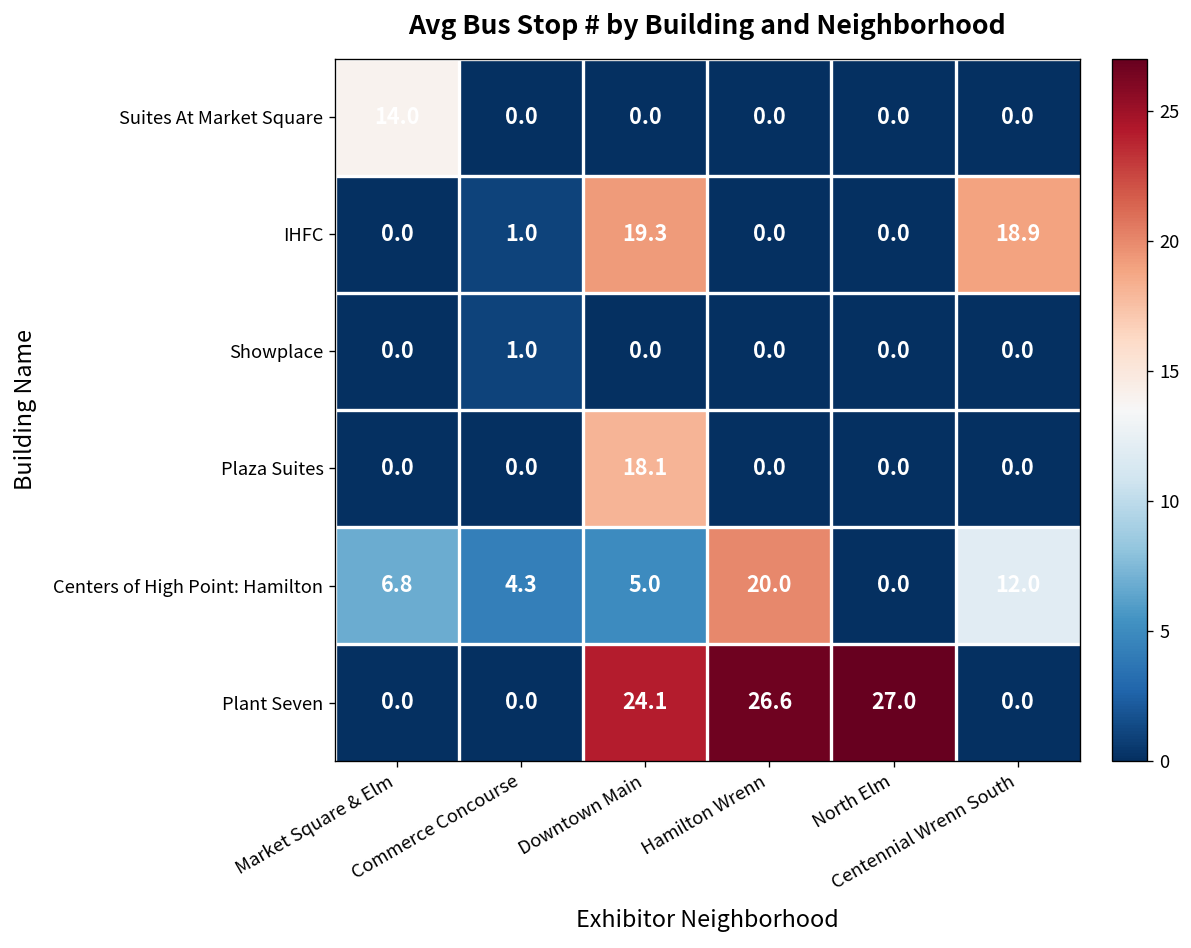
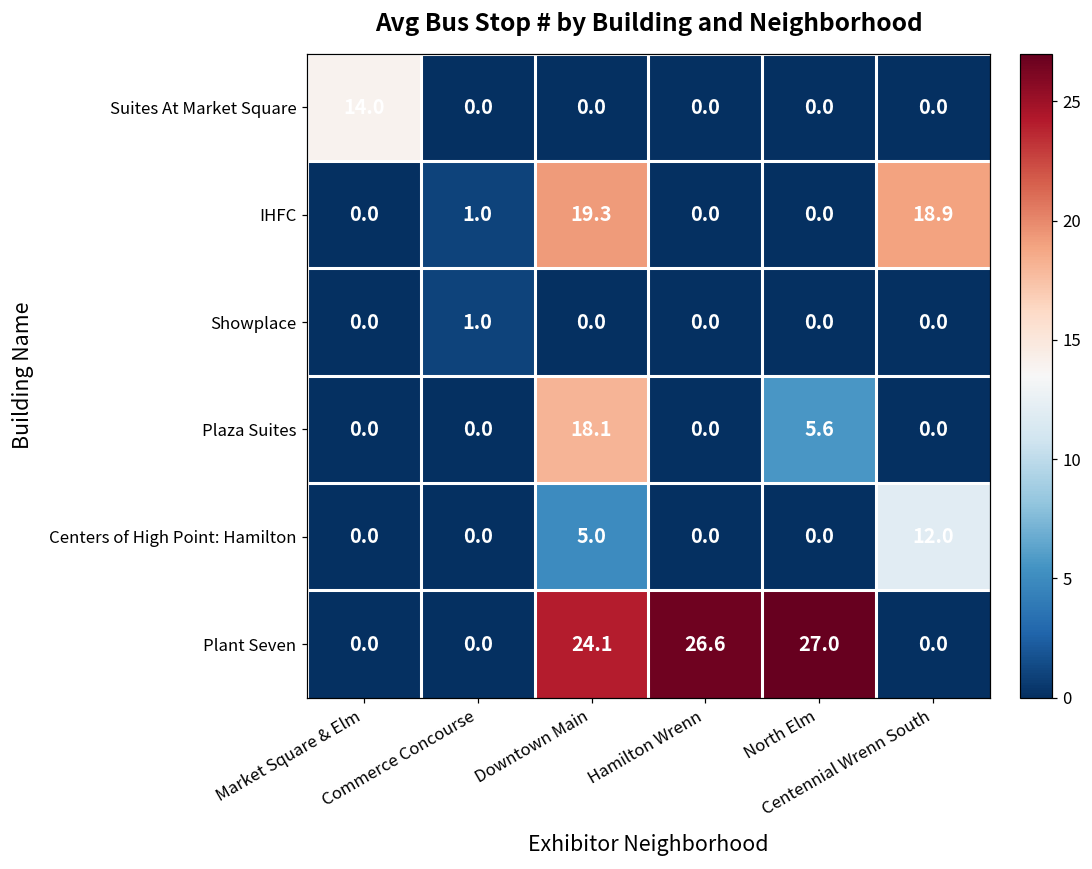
Plaza Suites, North Elm: 0.0 -> 5.6
Centers of High Point: Hamilton, Market Square & Elm: 6.8 -> 0.0
Centers of High Point: Hamilton, Commerce Concourse: 4.3 -> 0.0
Centers of High Point: Hamilton, Hamilton Wrenn: 20.0 -> 0.0
